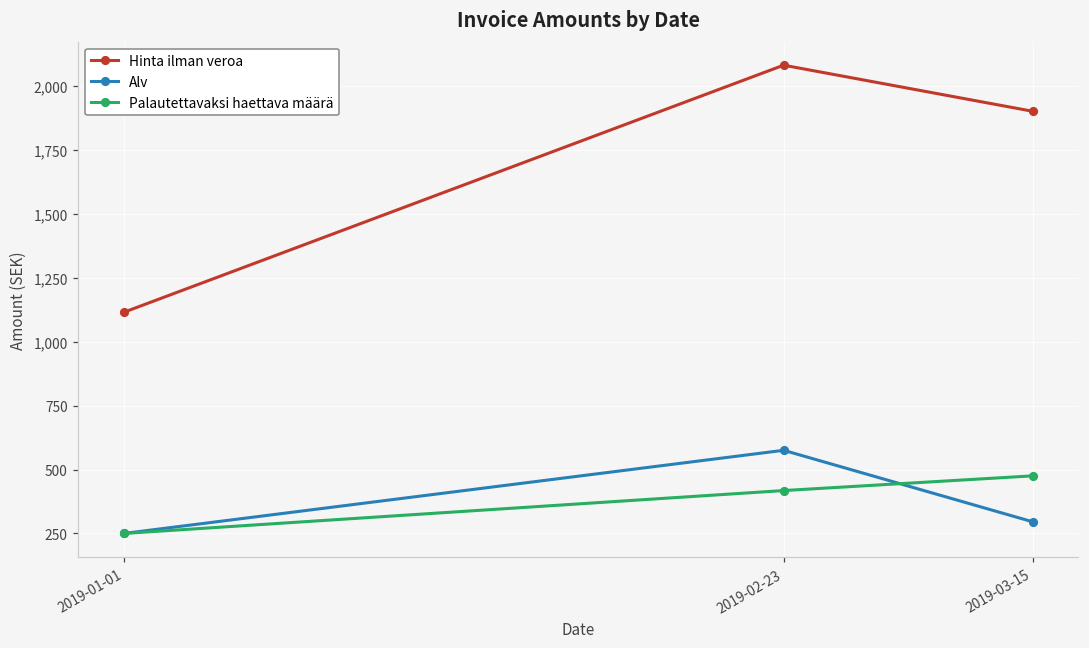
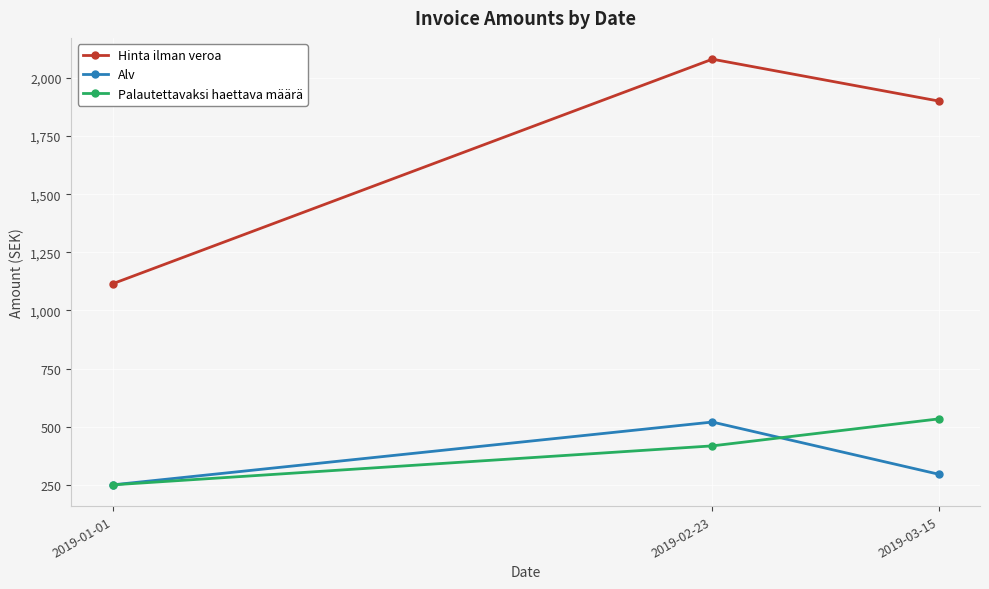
Alv, 2019-02-23: 580 -> 520
Palautettavaksi haettava määrä, 2019-03-15: 480 -> 530
